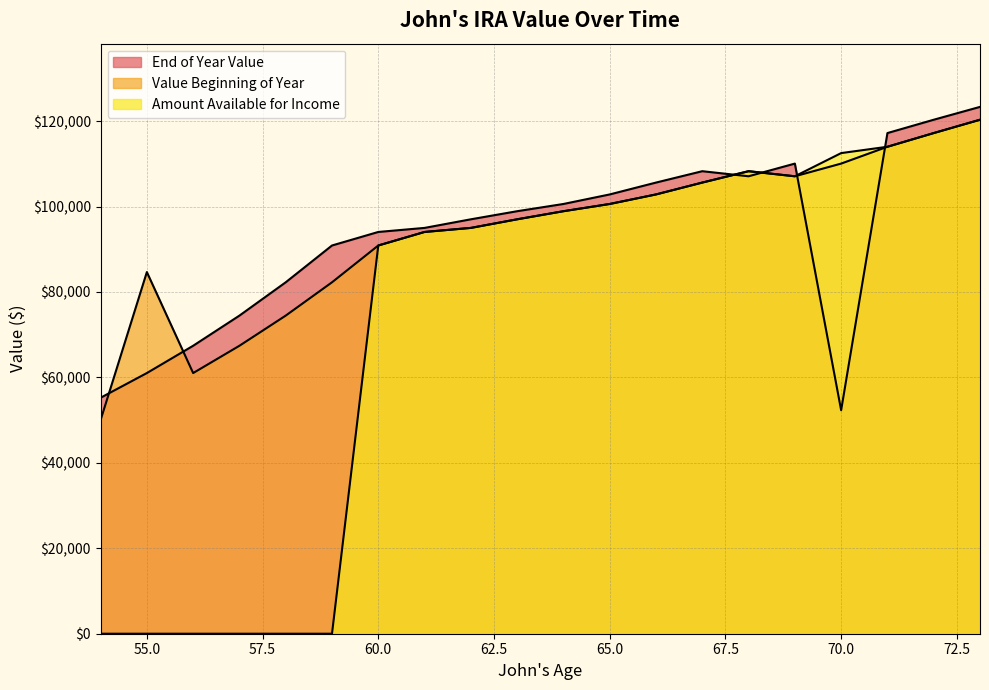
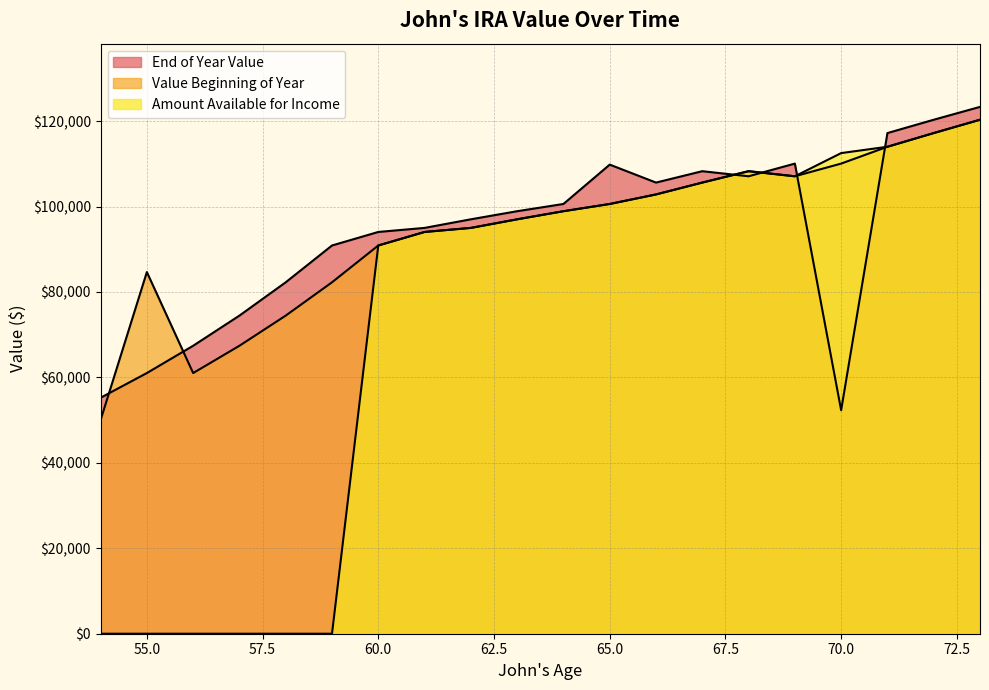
End of Year Value, 65.0: $103,000 -> $110,000
